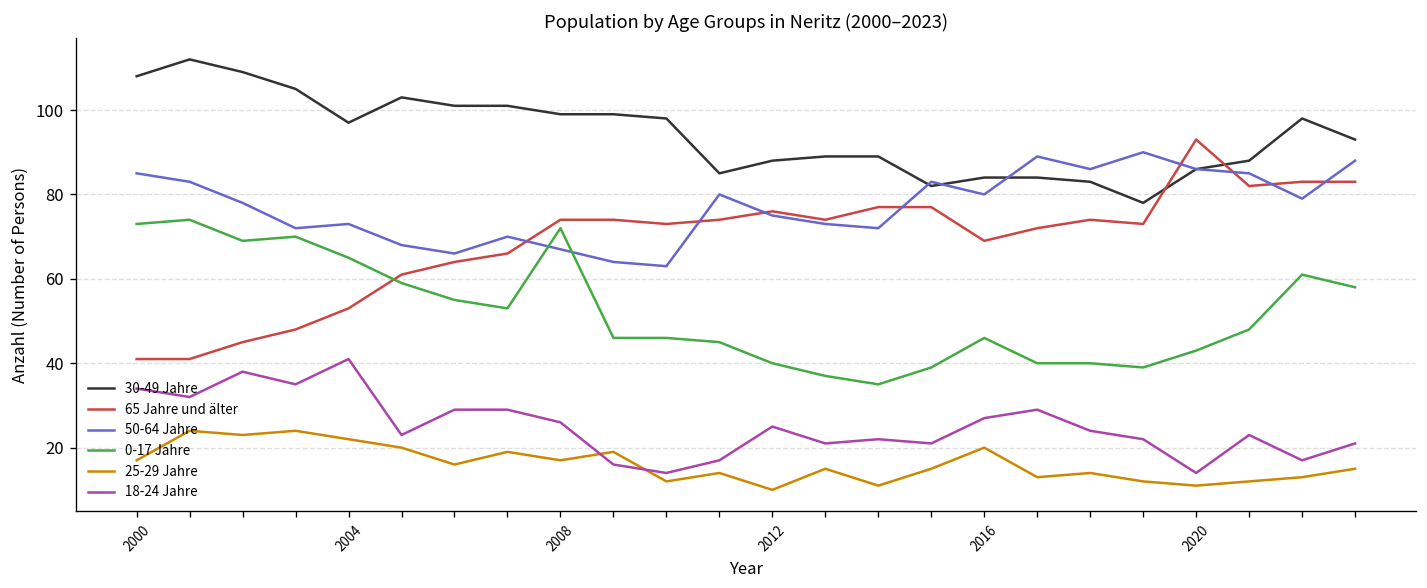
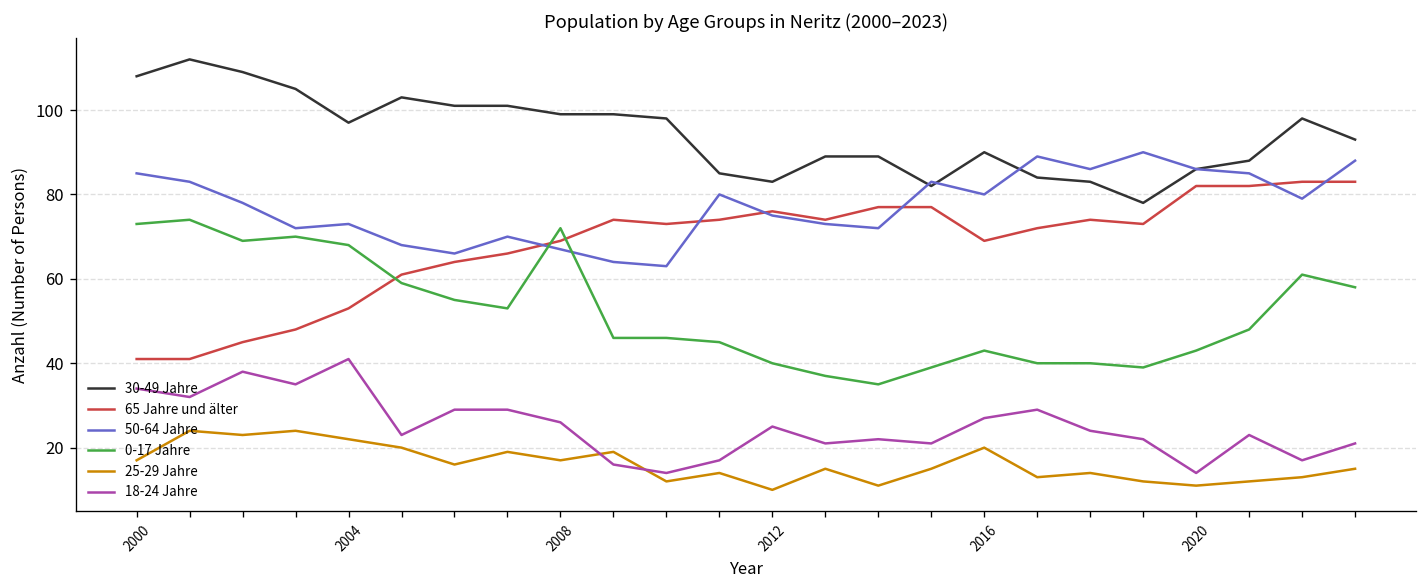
0-17 Jahre, 2004: 65 -> 68
65 Jahre und älter, 2008: 74 -> 69
30-49 Jahre, 2012: 88 -> 83
30-49 Jahre, 2016: 84 -> 90
0-17 Jahre, 2016: 46 -> 43
65 Jahre und älter, 2020: 93 -> 82
